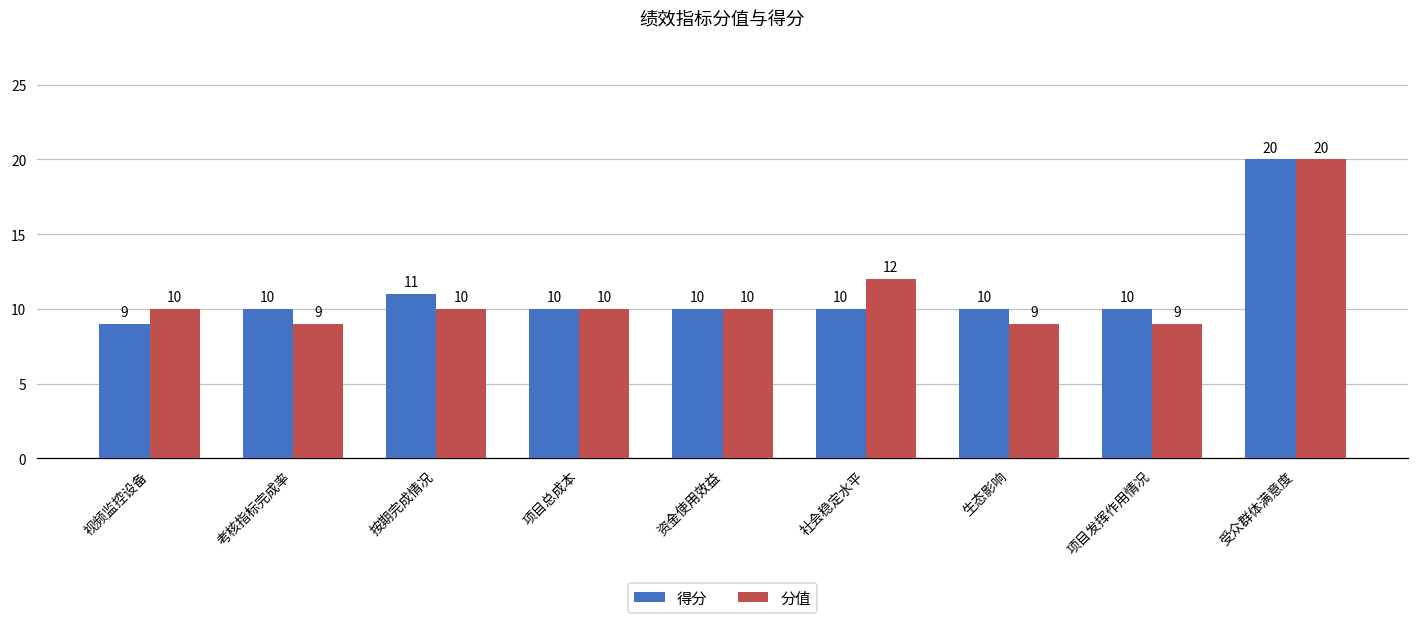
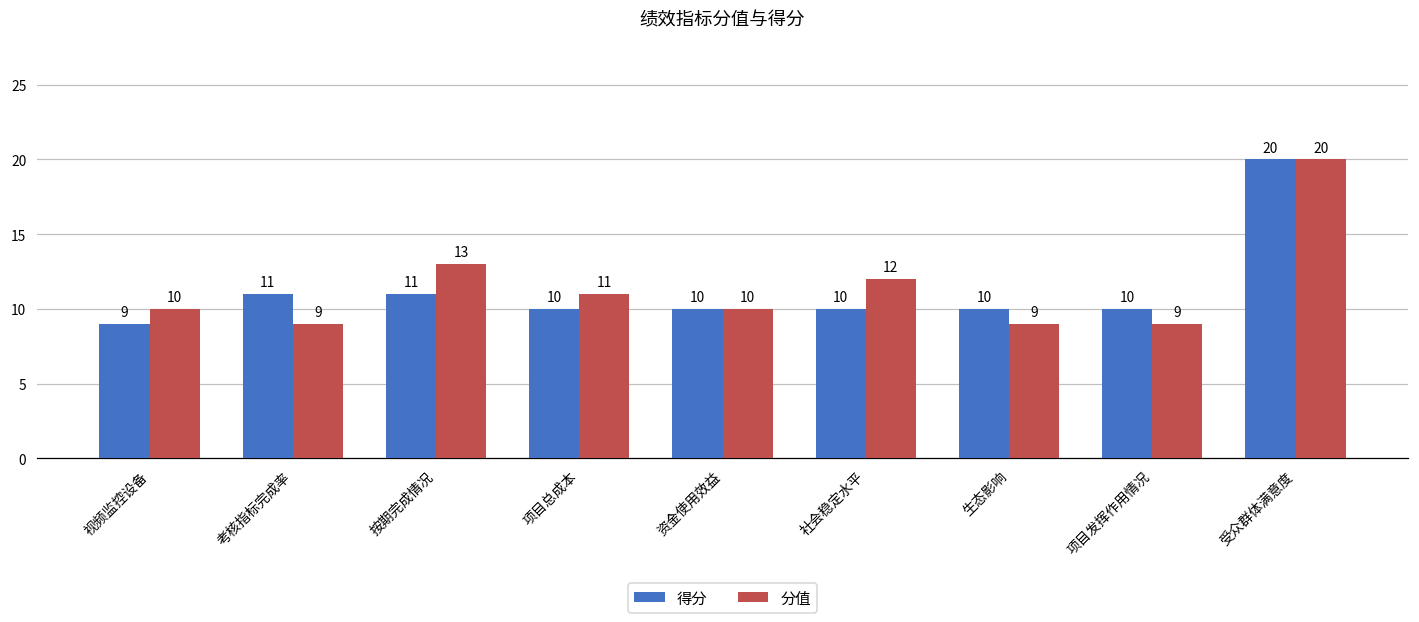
得分, 考核指标完成率: 10 -> 11
分值, 按期完成情况: 10 -> 13
分值, 项目总成本: 10 -> 11
